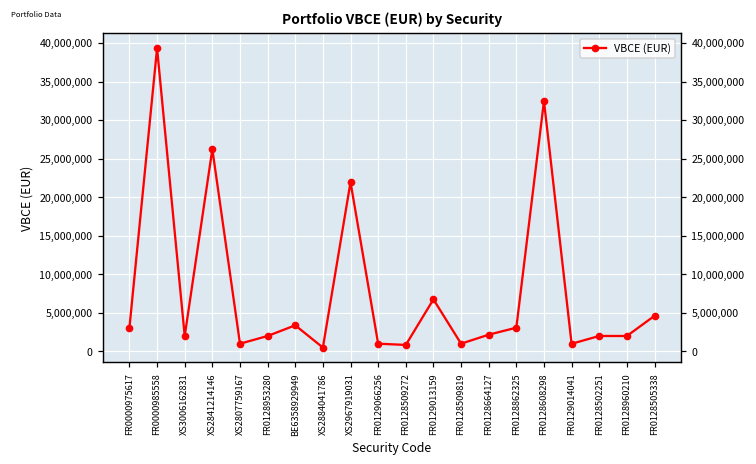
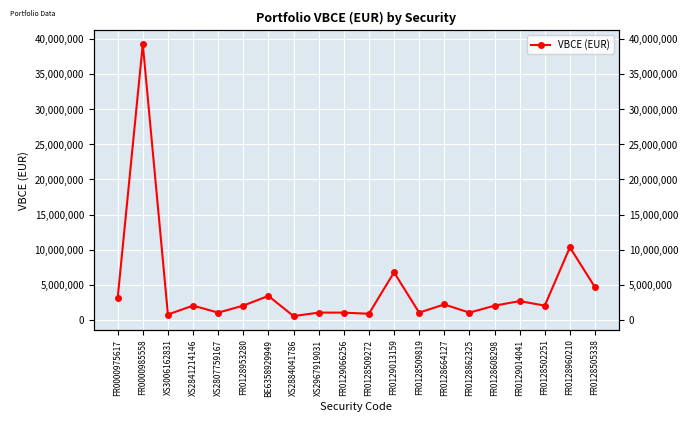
XS3006162831: 2,000,000 -> 1,000,000
XS2841214146: 26,000,000 -> 2,000,000
XS2967919031: 22,000,000 -> 1,000,000
FR0128862325: 3,000,000 -> 1,000,000
FR0128608298: 32,000,000 -> 2,000,000
FR0129014041: 1,000,000 -> 3,000,000
FR0128960210: 2,000,000 -> 10,000,000
